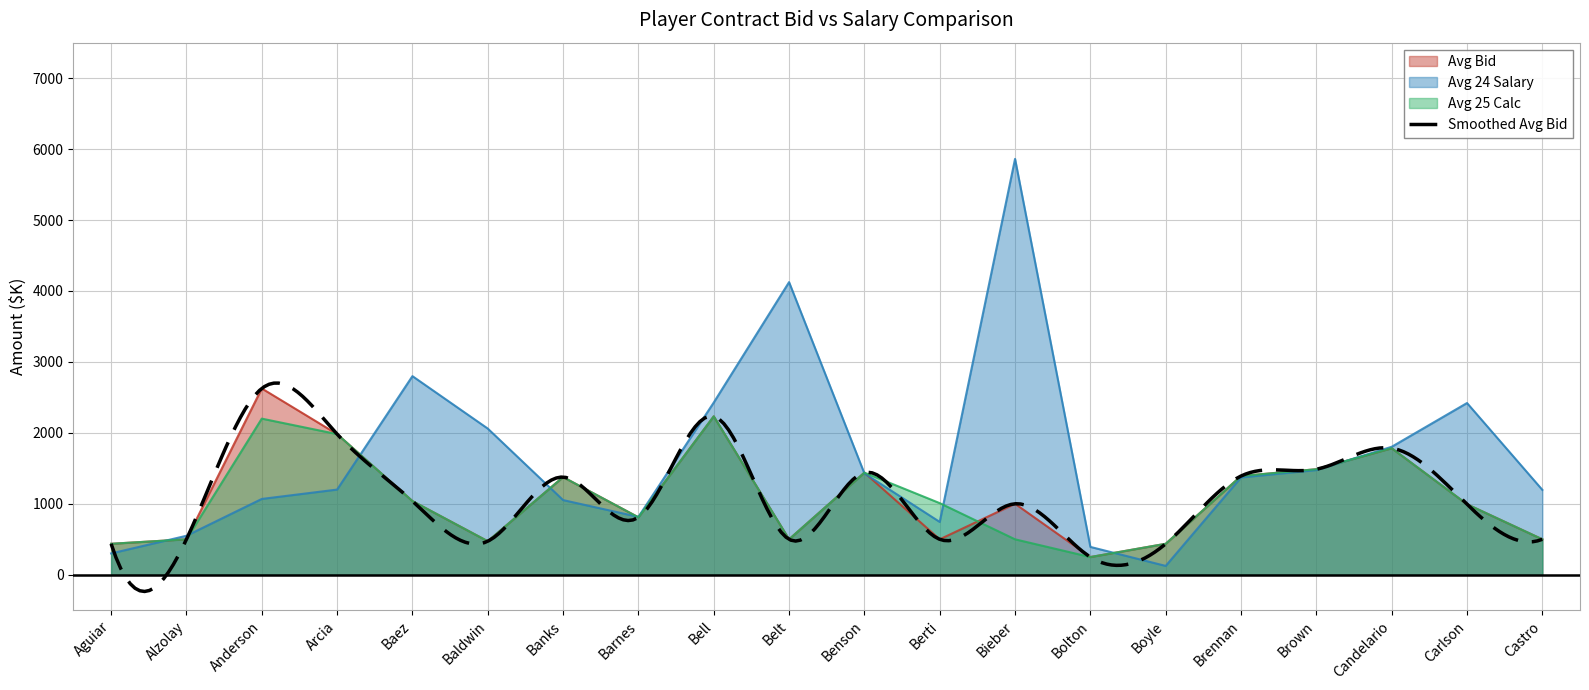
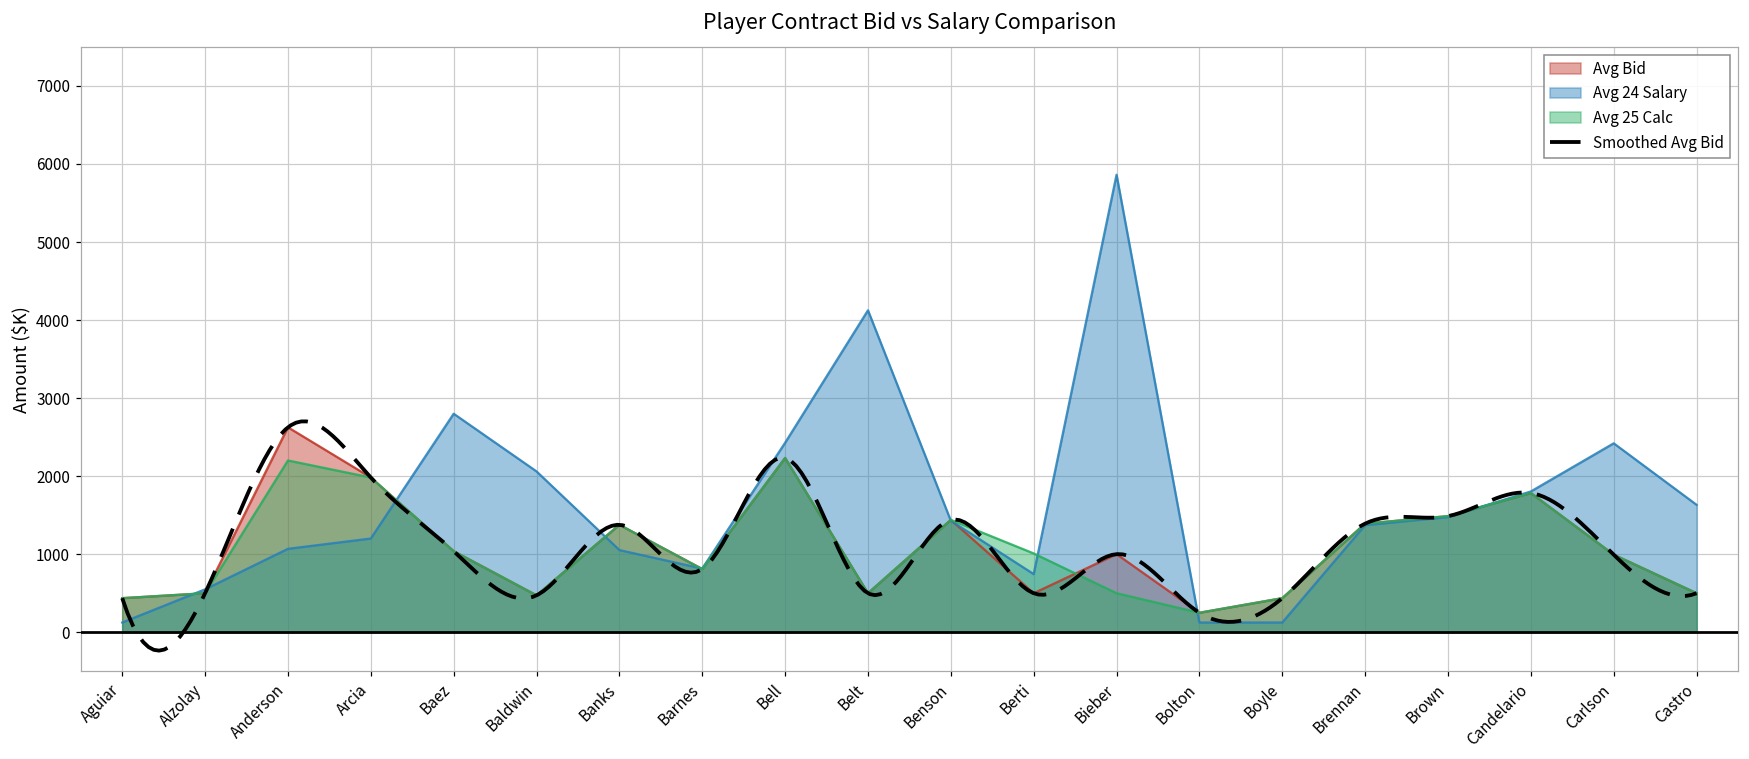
Avg 24 Salary, Aguiar: 300 -> 100
Avg 24 Salary, Bolton: 400 -> 100
Avg 24 Salary, Castro: 1200 -> 1600
